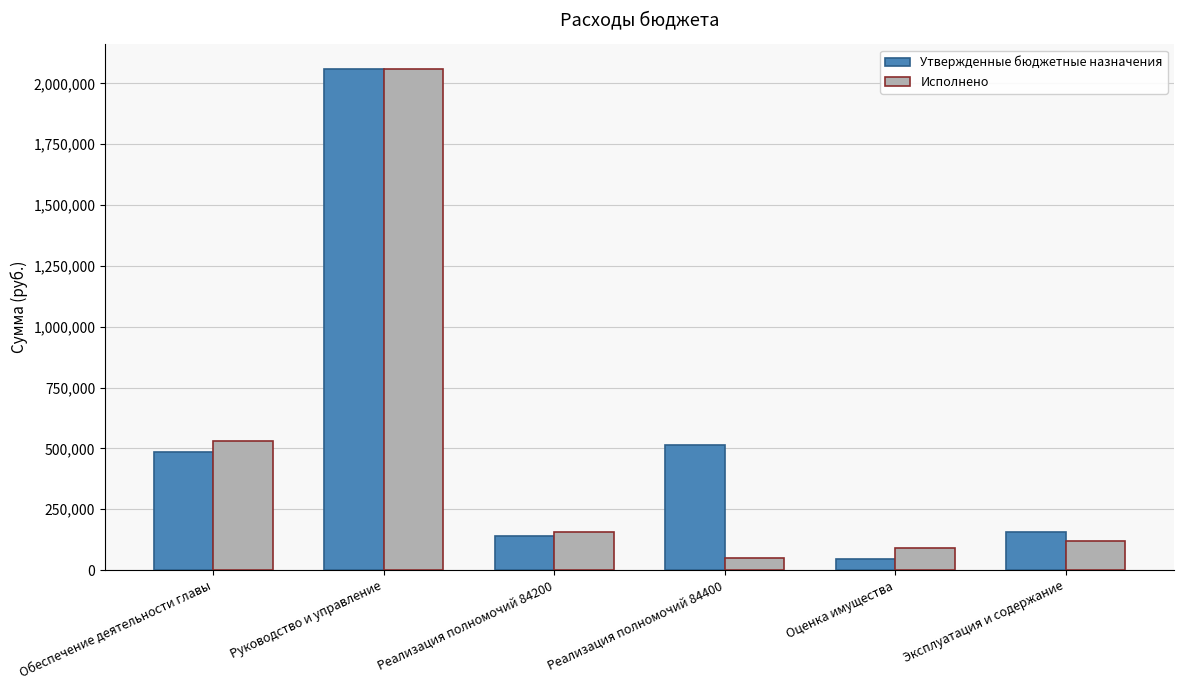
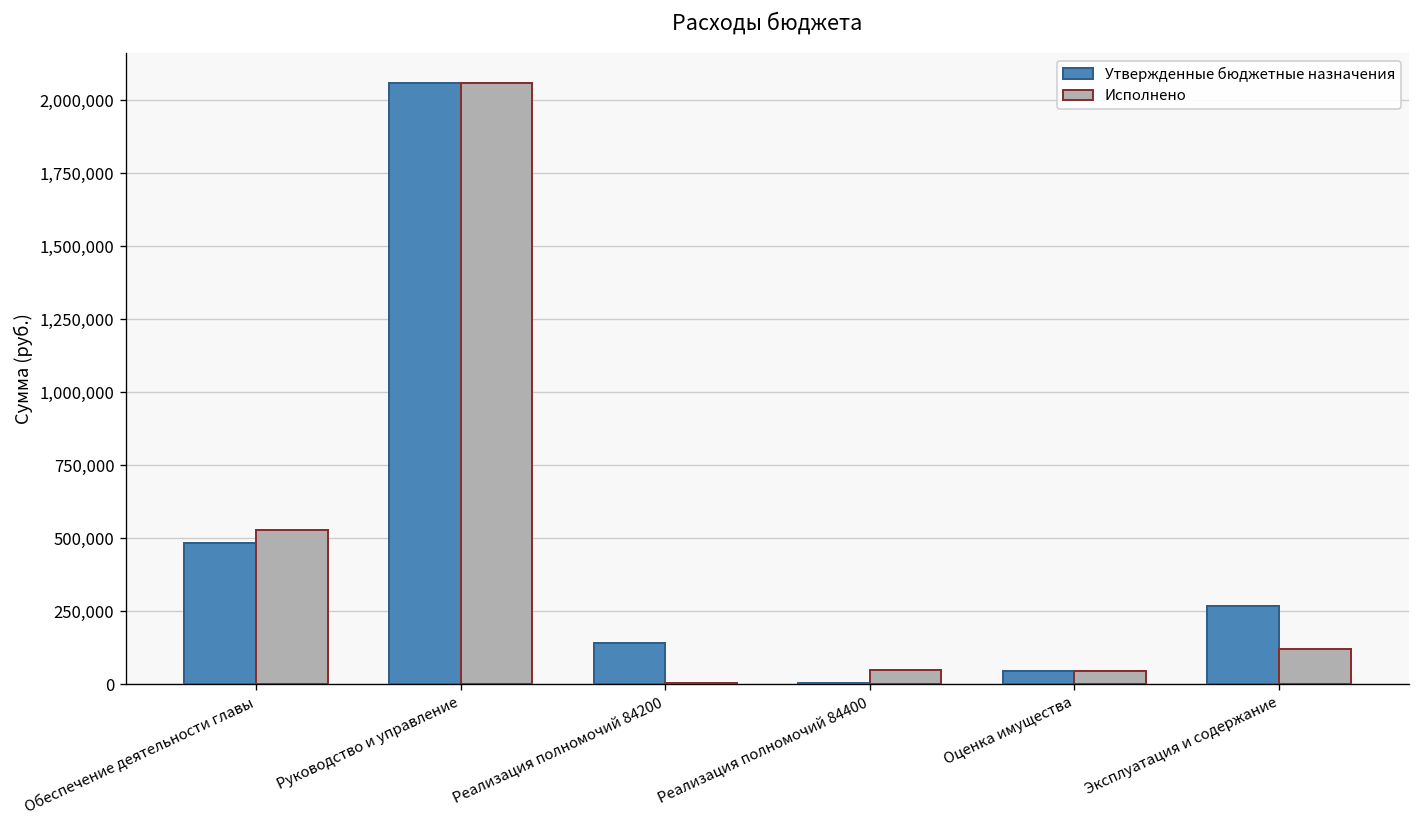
Исполнено, Реализация полномочий 84200: 160,000 -> 10,000
Утвержденные бюджетные назначения, Реализация полномочий 84400: 510,000 -> 10,000
Исполнено, Оценка имущества: 90,000 -> 40,000
Утвержденные бюджетные назначения, Эксплуатация и содержание: 150,000 -> 270,000
